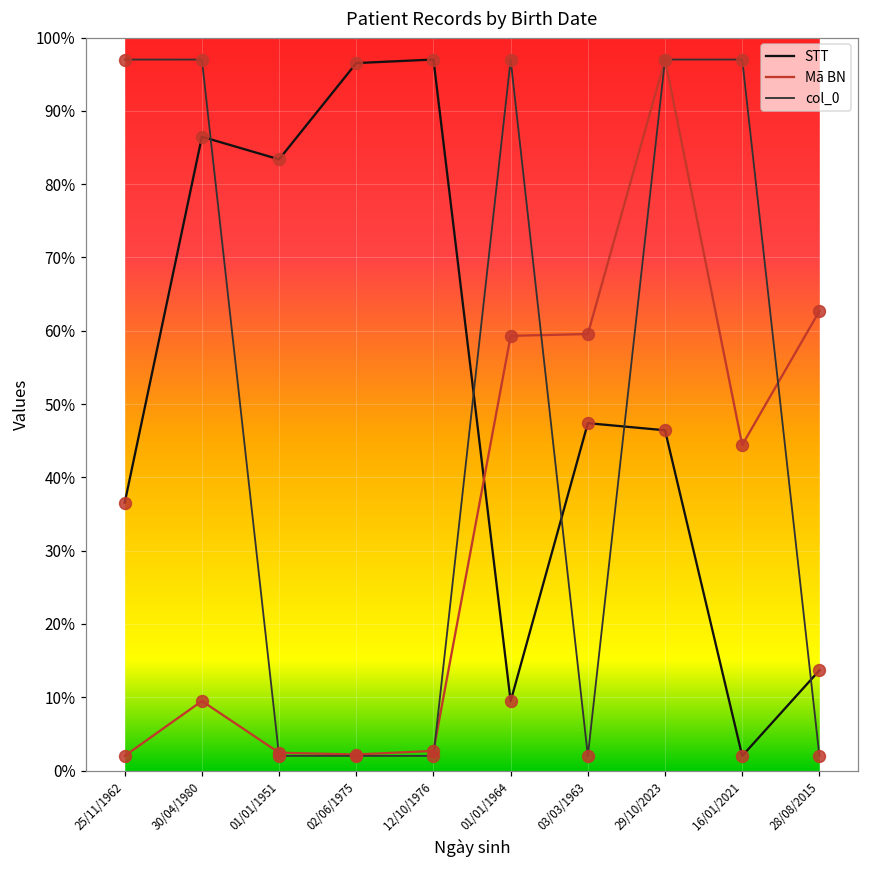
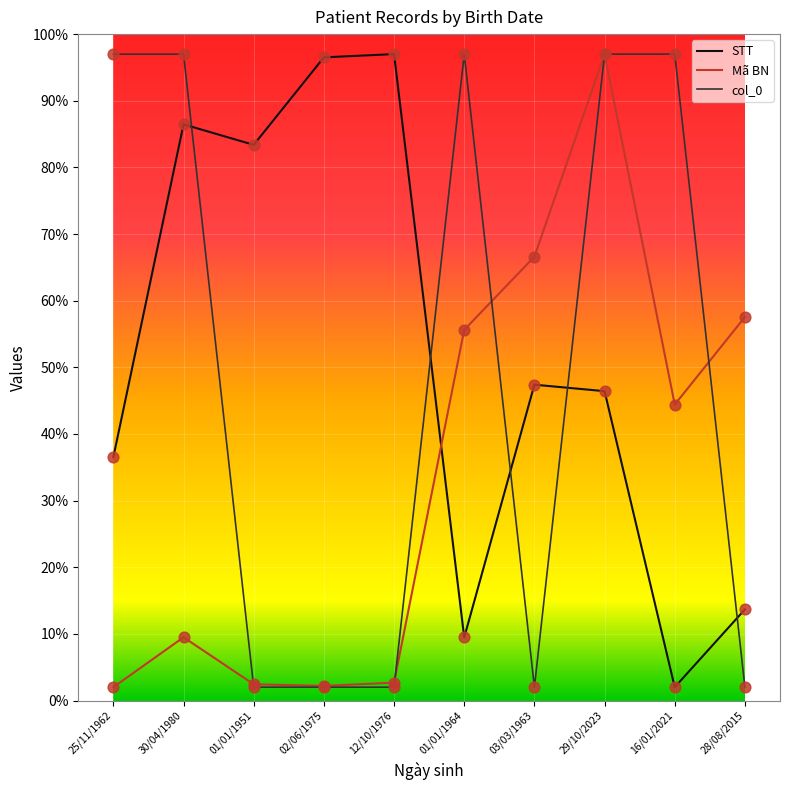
Mã BN, 01/01/1964: 59% -> 56%
Mã BN, 03/03/1963: 60% -> 67%
Mã BN, 28/08/2015: 63% -> 58%
